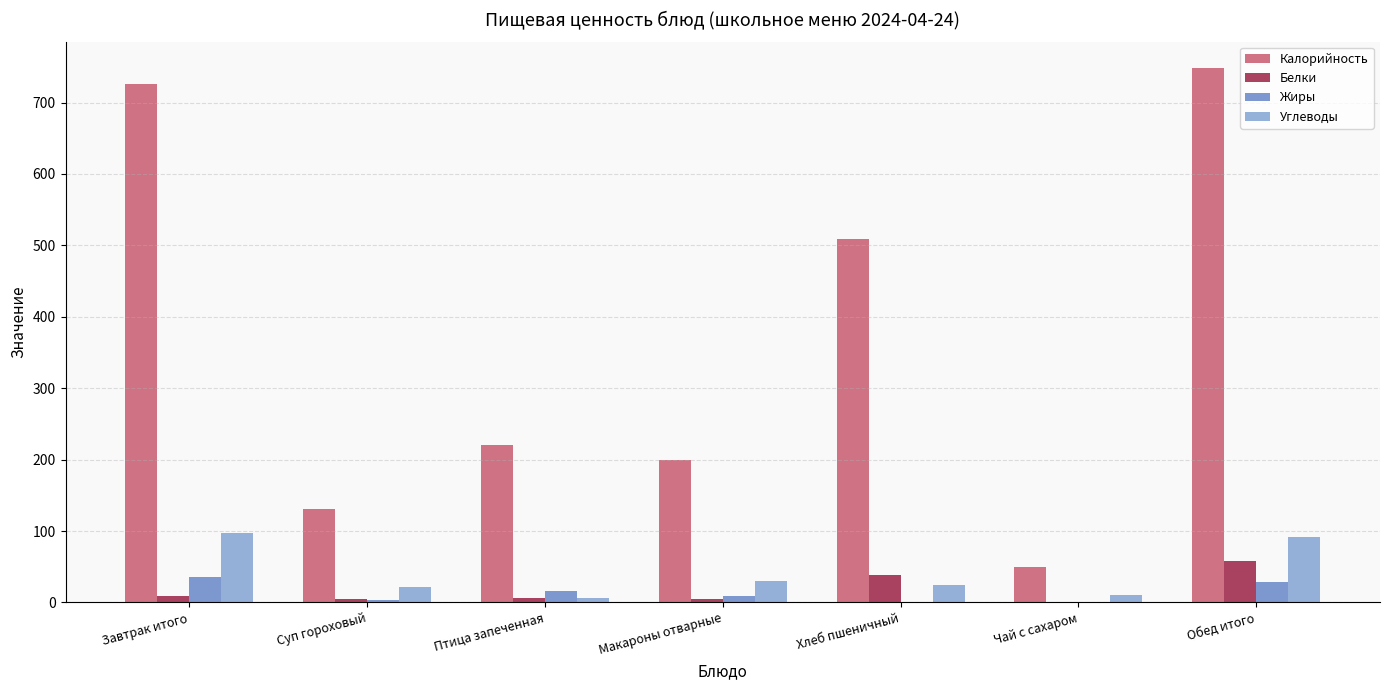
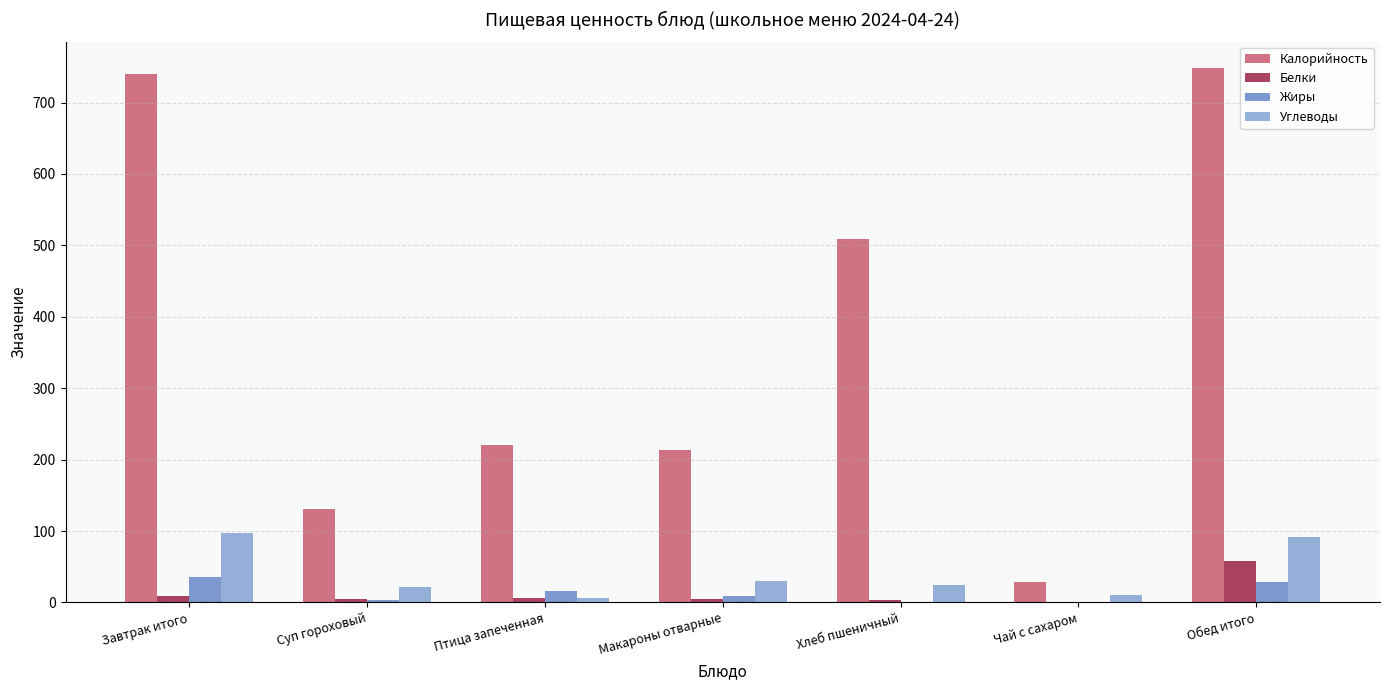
Калорийность, Завтрак итого: 730 -> 740
Калорийность, Макароны отварные: 200 -> 210
Белки, Хлеб пшеничный: 40 -> 0
Калорийность, Чай с сахаром: 50 -> 30
